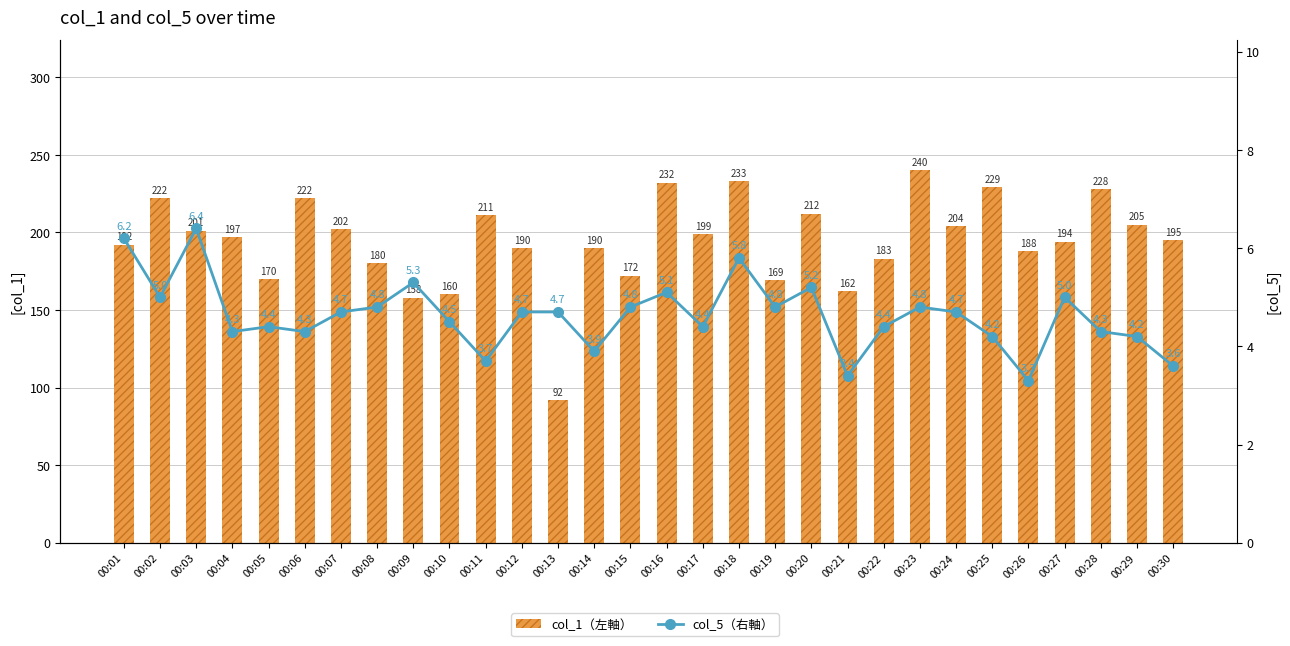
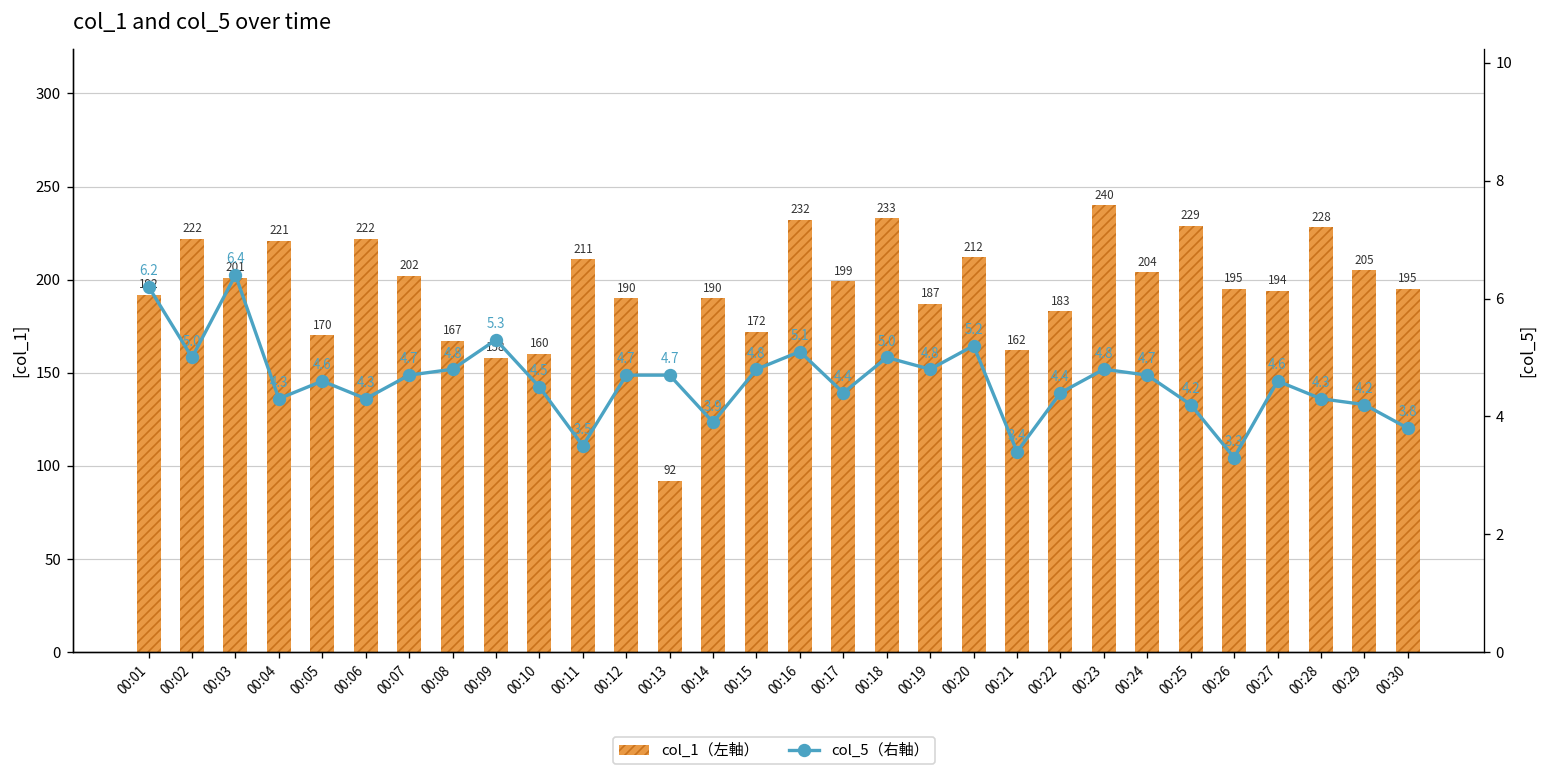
col_1（左軸）, 00:04: 197 -> 221
col_1（左軸）, 00:08: 180 -> 167
col_1（左軸）, 00:19: 169 -> 187
col_1（左軸）, 00:26: 188 -> 195
col_5（右軸）, 00:05: 4.4 -> 4.6
col_5（右軸）, 00:11: 3.7 -> 3.5
col_5（右軸）, 00:18: 5.8 -> 5.0
col_5（右軸）, 00:27: 5.0 -> 4.6
col_5（右軸）, 00:30: 3.6 -> 3.8
